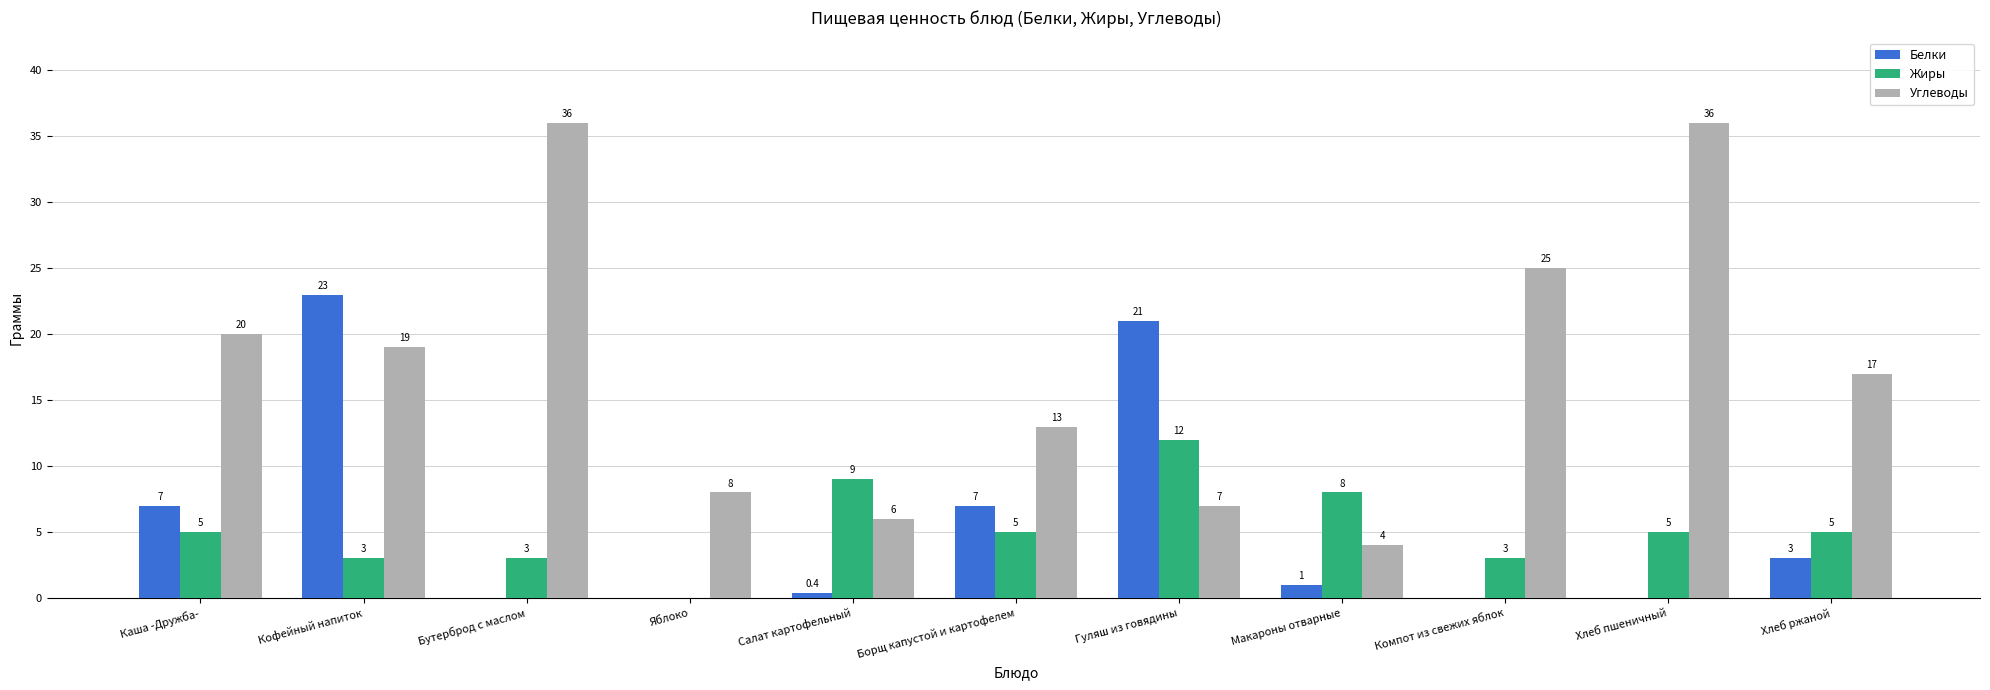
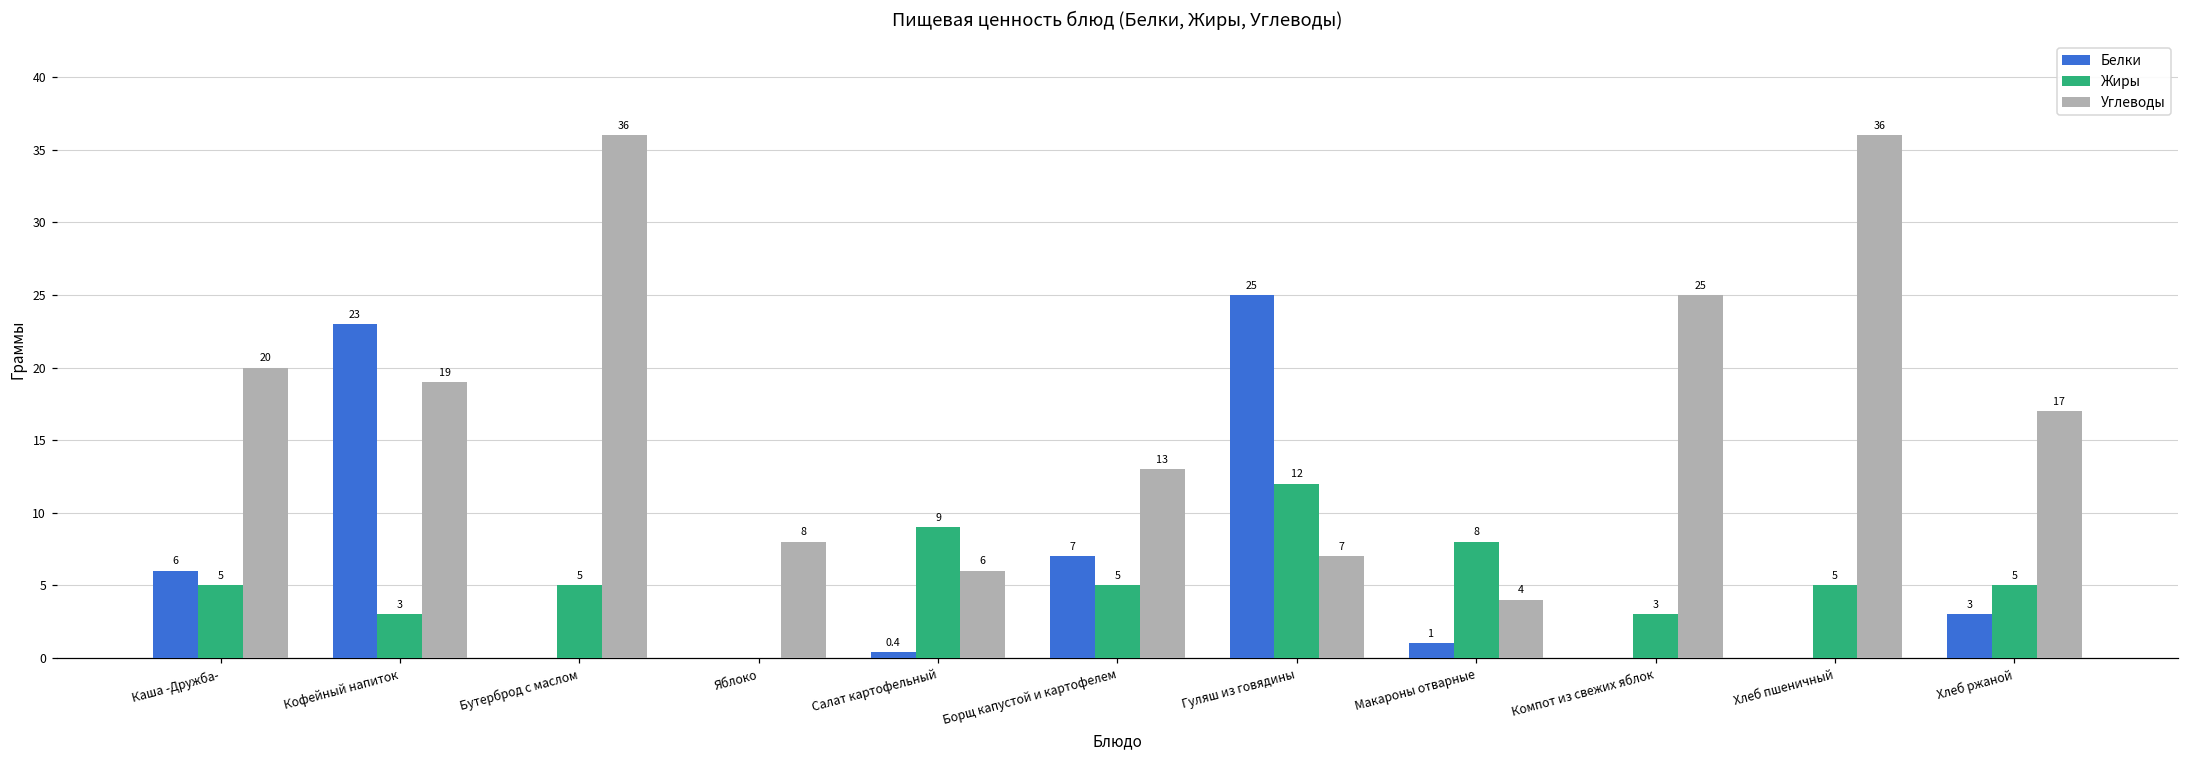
Белки, Каша -Дружба-: 7 -> 6
Жиры, Бутерброд с маслом: 3 -> 5
Белки, Гуляш из говядины: 21 -> 25
